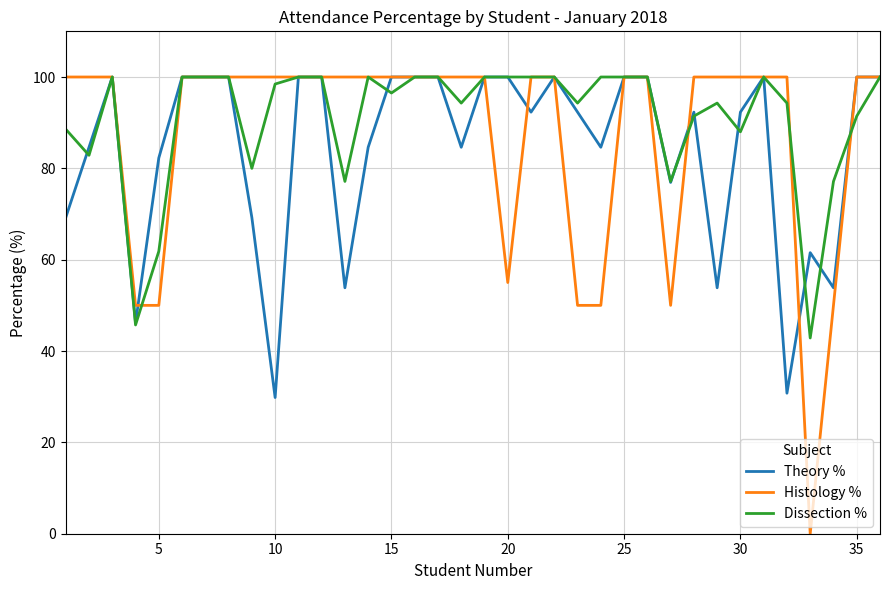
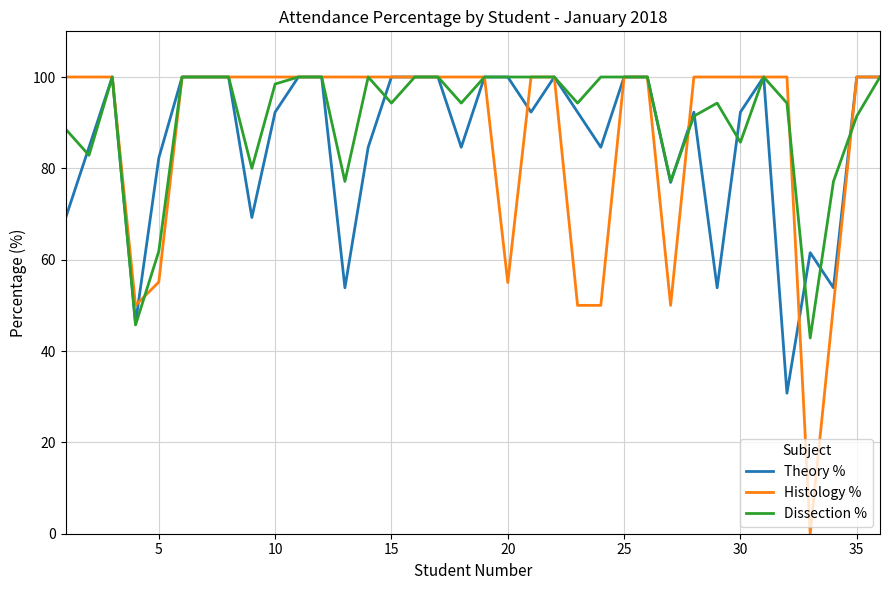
Histology %, 5: 50 -> 55
Theory %, 10: 30 -> 92
Dissection %, 15: 97 -> 94
Dissection %, 30: 88 -> 86
